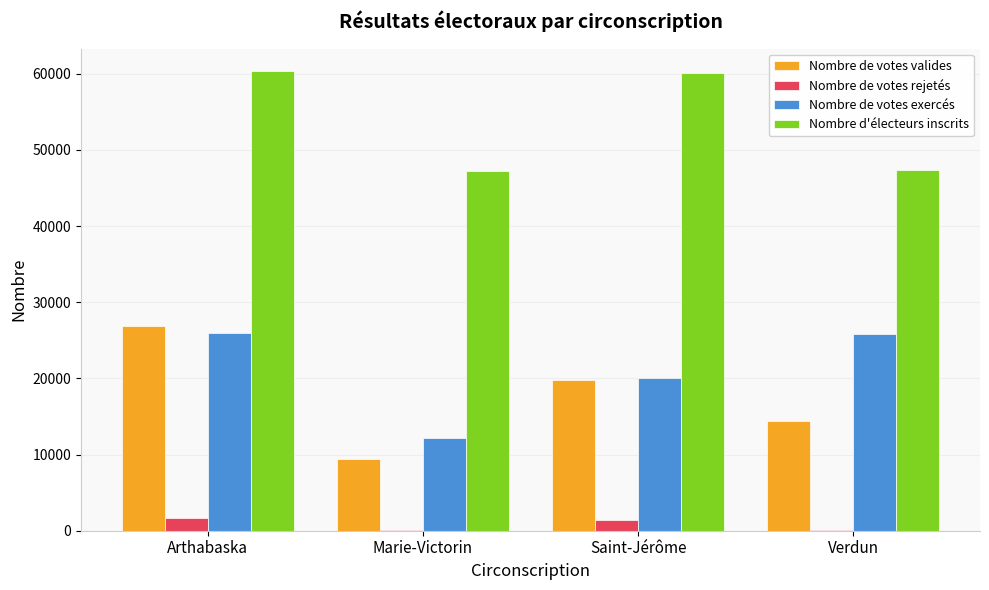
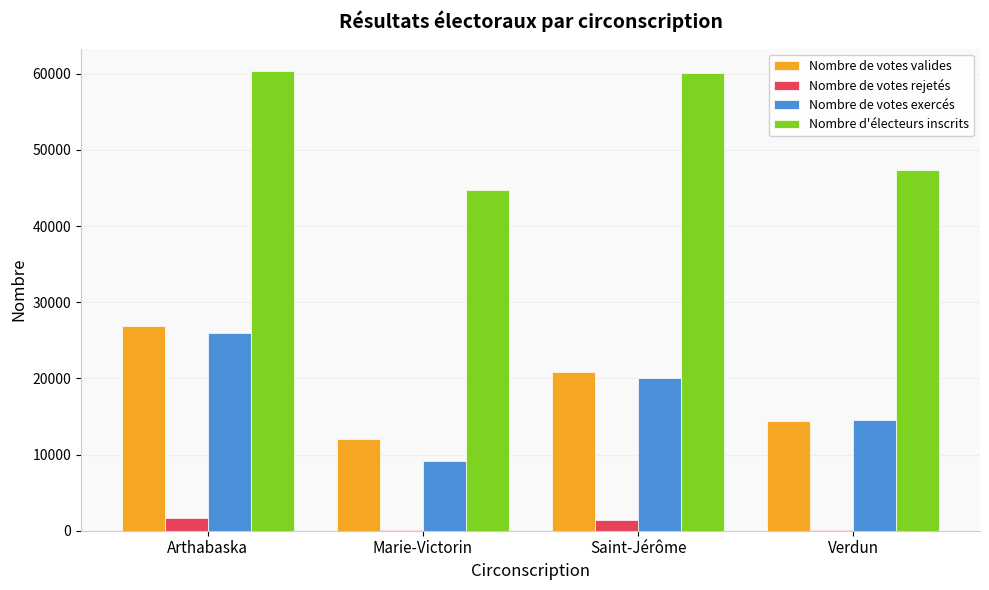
Nombre de votes valides, Marie-Victorin: 9000 -> 12000
Nombre de votes exercés, Marie-Victorin: 12000 -> 9000
Nombre d'électeurs inscrits, Marie-Victorin: 47000 -> 45000
Nombre de votes valides, Saint-Jérôme: 20000 -> 21000
Nombre de votes exercés, Verdun: 26000 -> 15000
